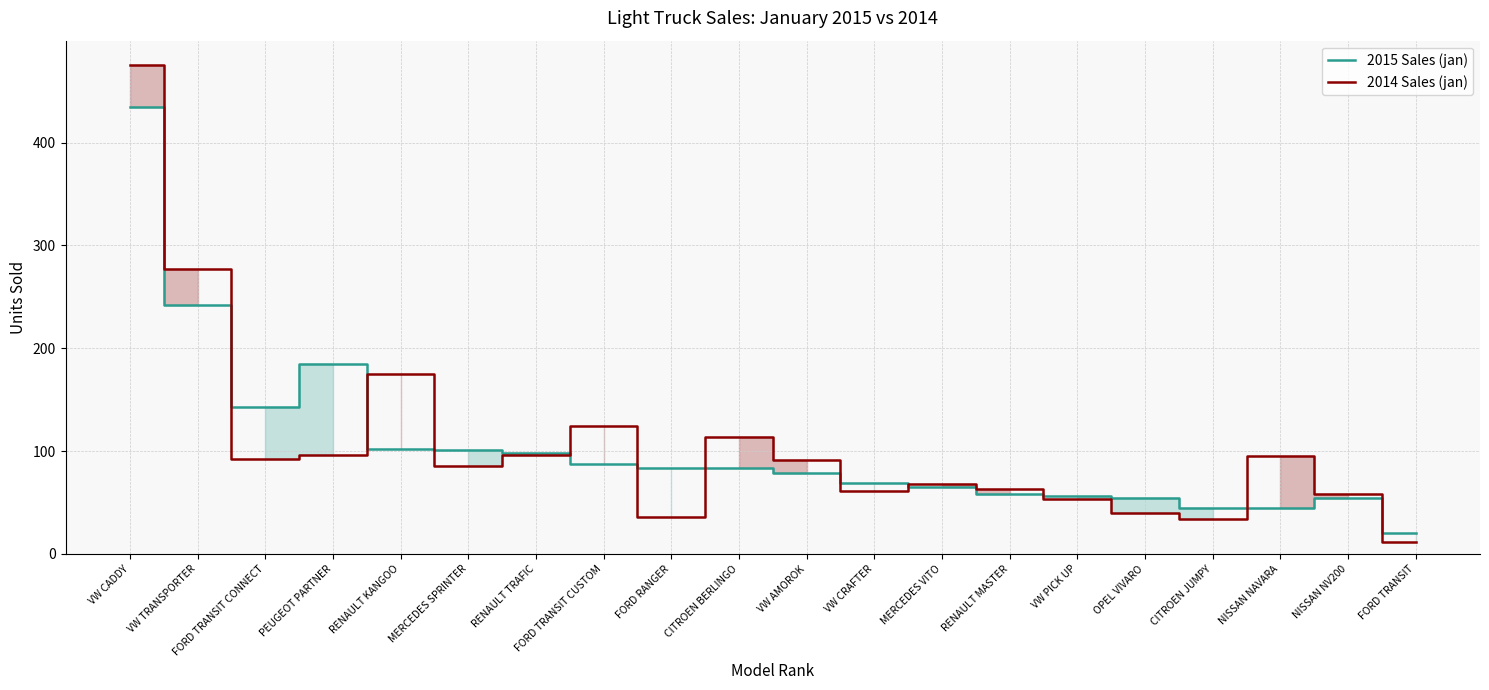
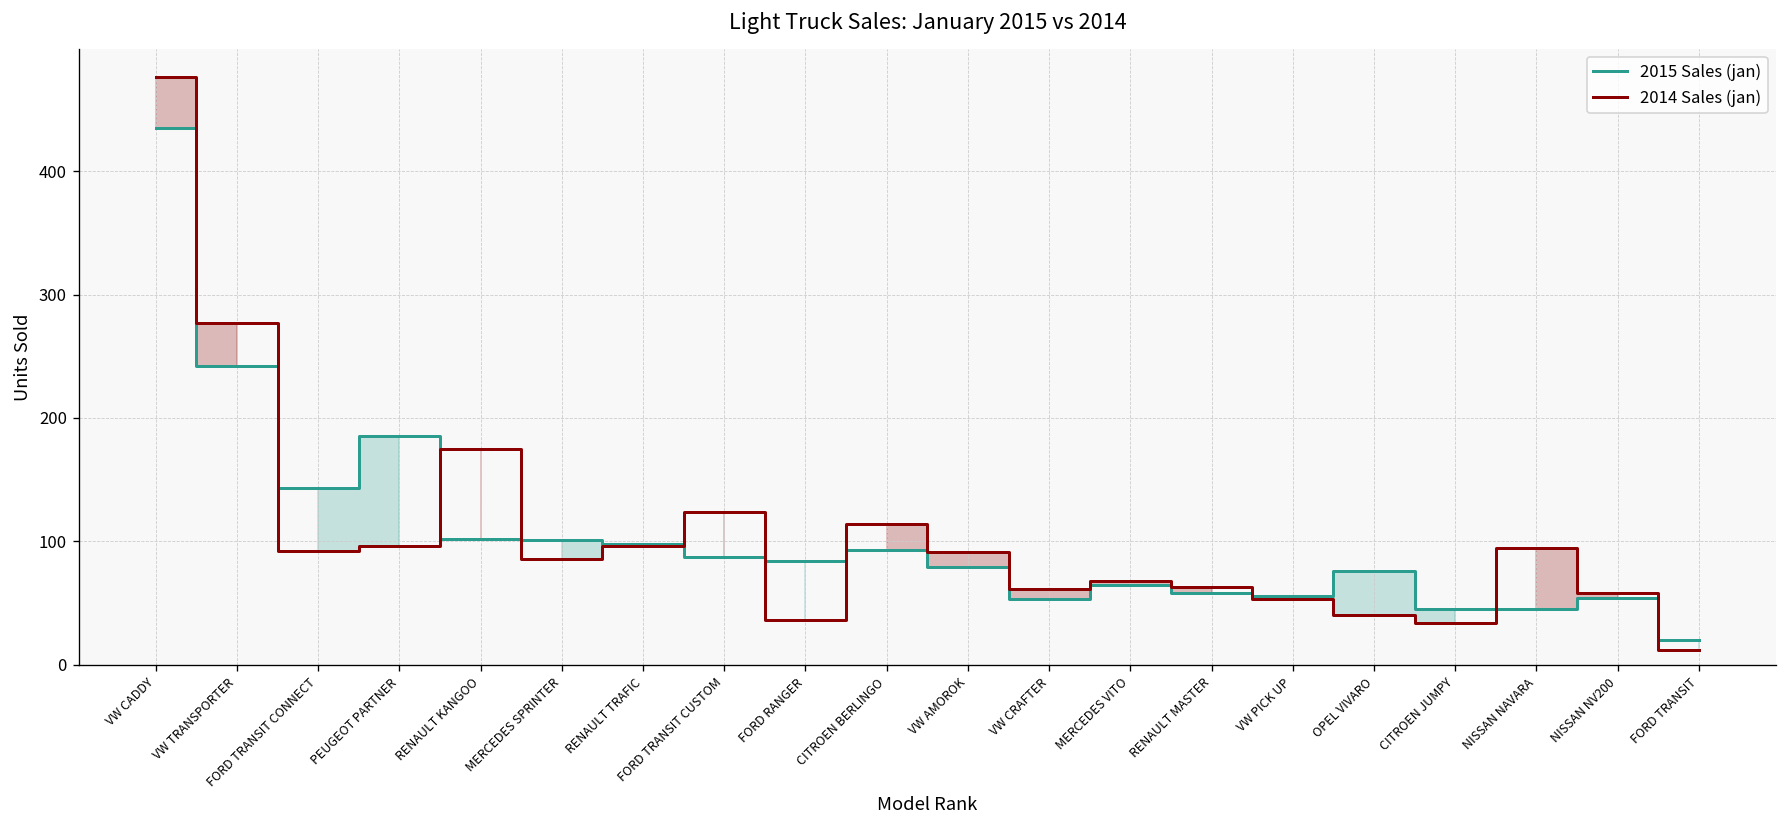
2015 Sales (jan), CITROEN BERLINGO: 84 -> 93
2015 Sales (jan), VW CRAFTER: 69 -> 53
2015 Sales (jan), OPEL VIVARO: 54 -> 76
